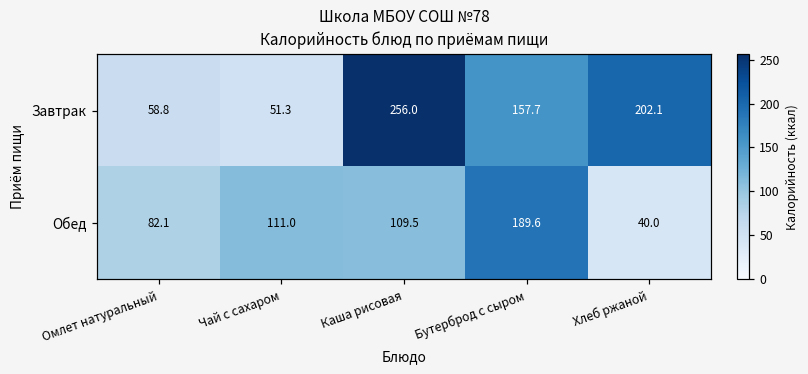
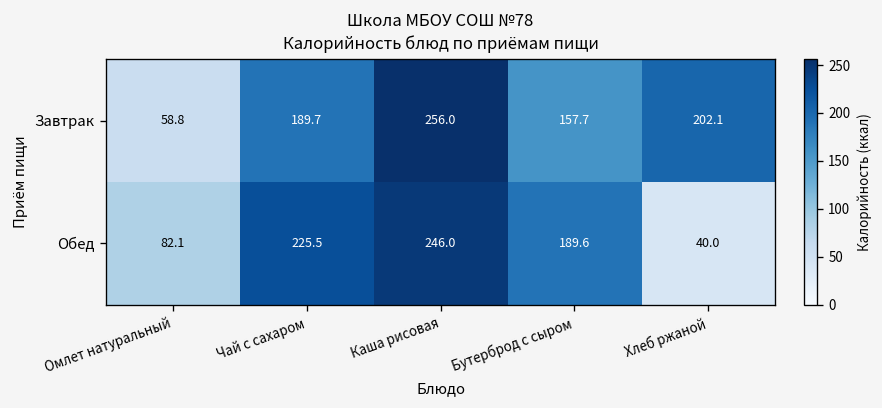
Завтрак, Чай с сахаром: 51.3 -> 189.7
Обед, Чай с сахаром: 111.0 -> 225.5
Обед, Каша рисовая: 109.5 -> 246.0
